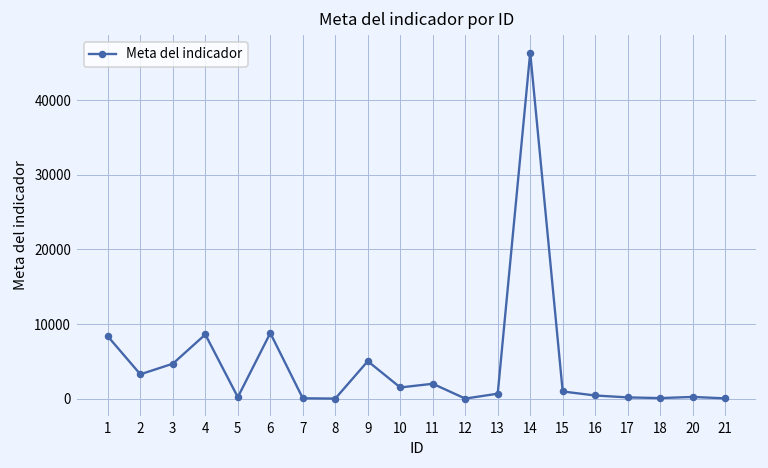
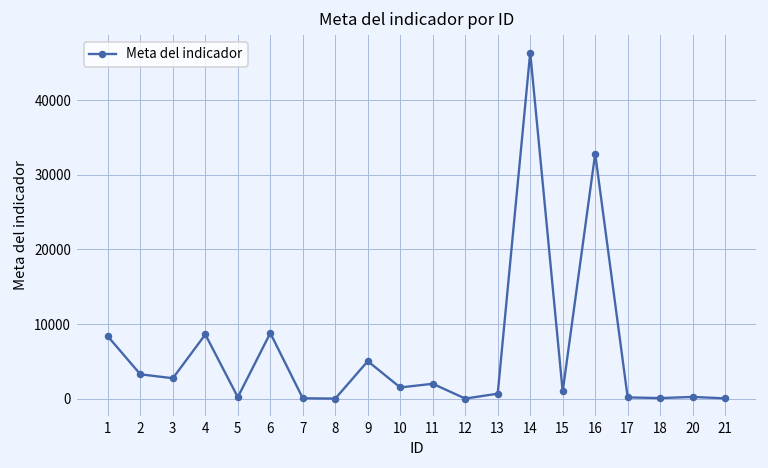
3: 5000 -> 3000
16: 0 -> 33000
